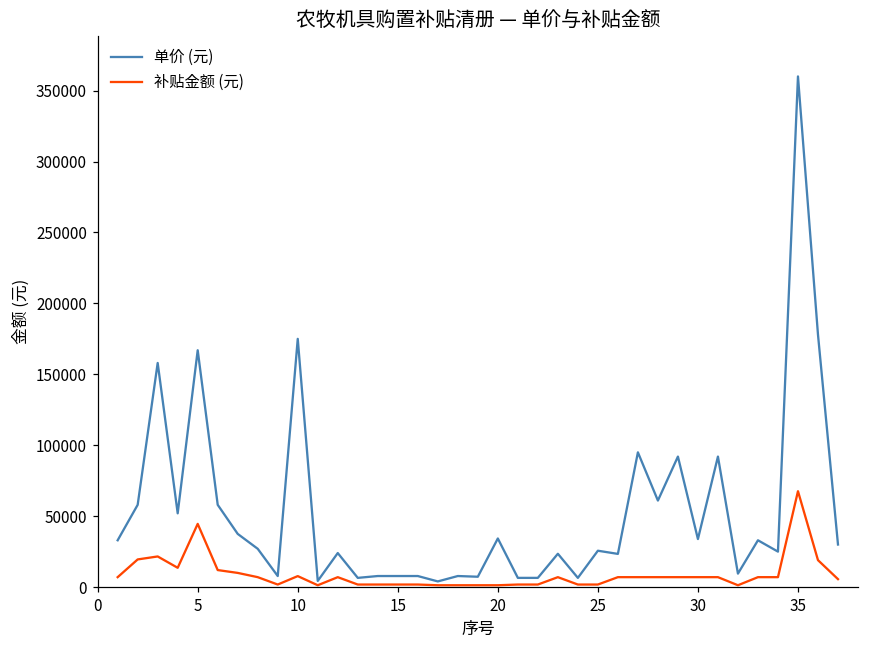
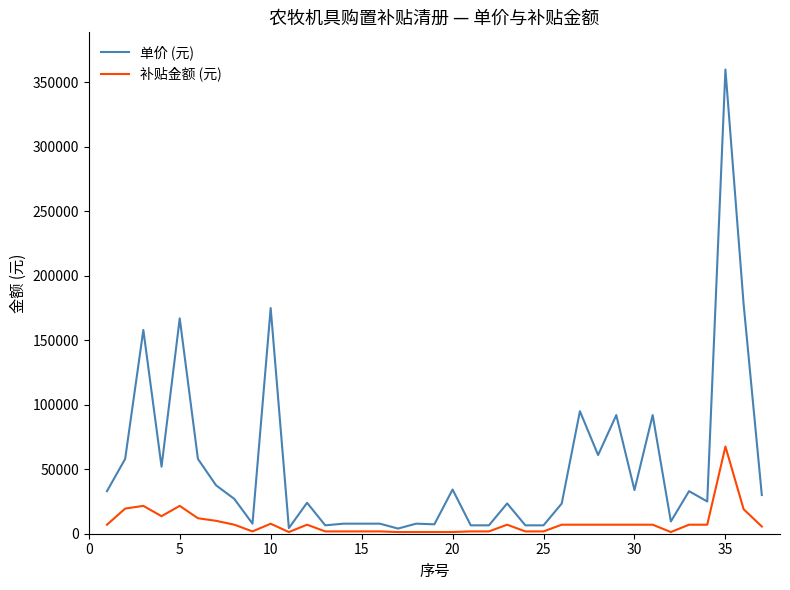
补贴金额 (元), 5: 45000 -> 22000
单价 (元), 25: 26000 -> 7000
